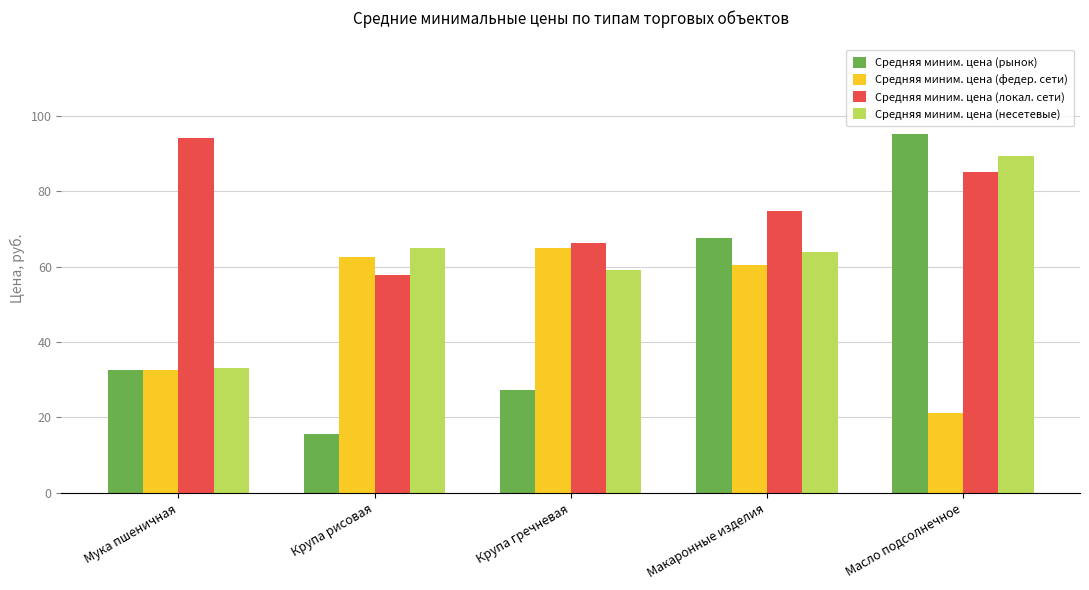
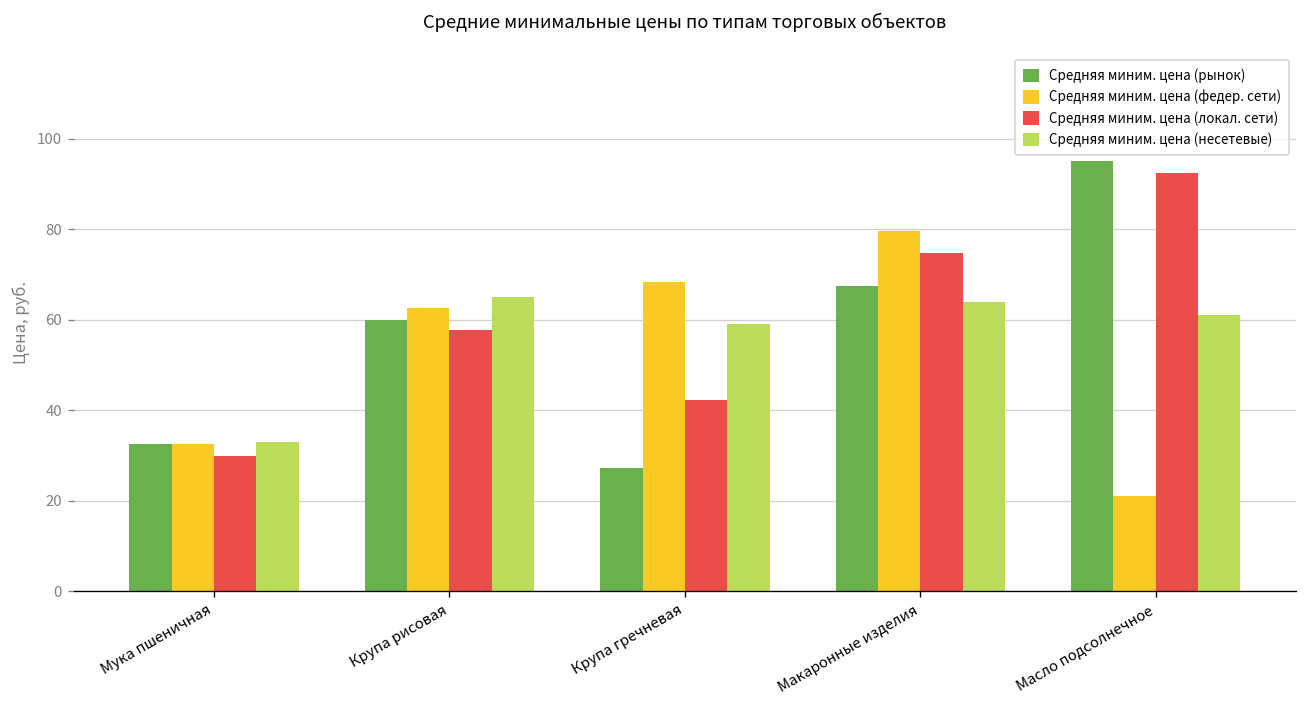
Средняя миним. цена (локал. сети), Мука пшеничная: 94 -> 30
Средняя миним. цена (рынок), Крупа рисовая: 16 -> 60
Средняя миним. цена (федер. сети), Крупа гречневая: 65 -> 68
Средняя миним. цена (локал. сети), Крупа гречневая: 66 -> 42
Средняя миним. цена (федер. сети), Макаронные изделия: 60 -> 80
Средняя миним. цена (локал. сети), Масло подсолнечное: 85 -> 92
Средняя миним. цена (несетевые), Масло подсолнечное: 89 -> 61
